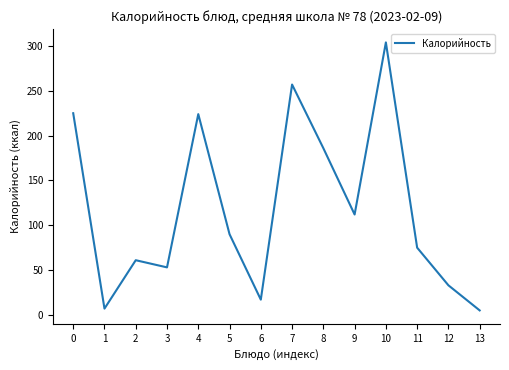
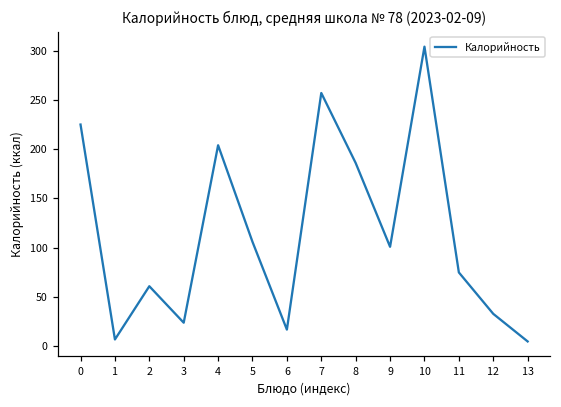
3: 50 -> 20
4: 220 -> 200
5: 90 -> 110
9: 110 -> 100
